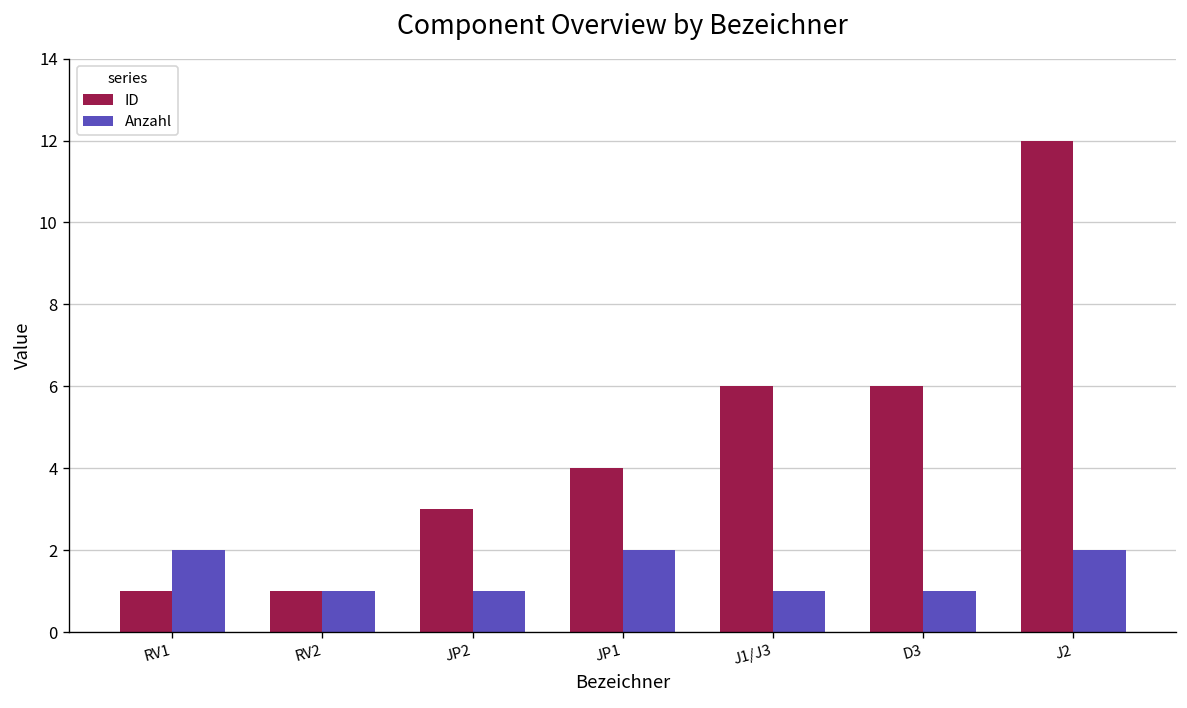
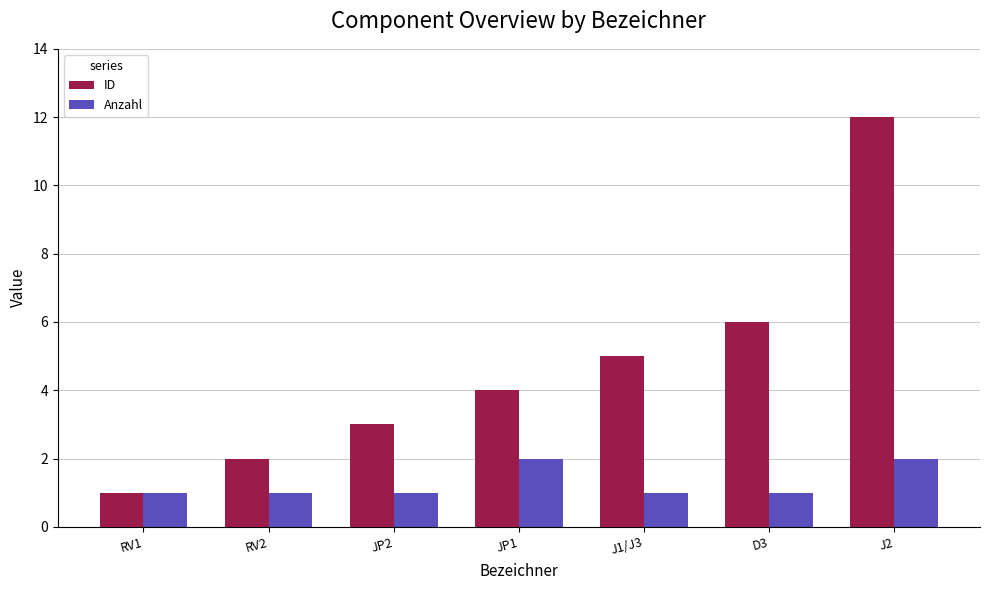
Anzahl, RV1: 2 -> 1
ID, RV2: 1 -> 2
ID, J1/J3: 6 -> 5
